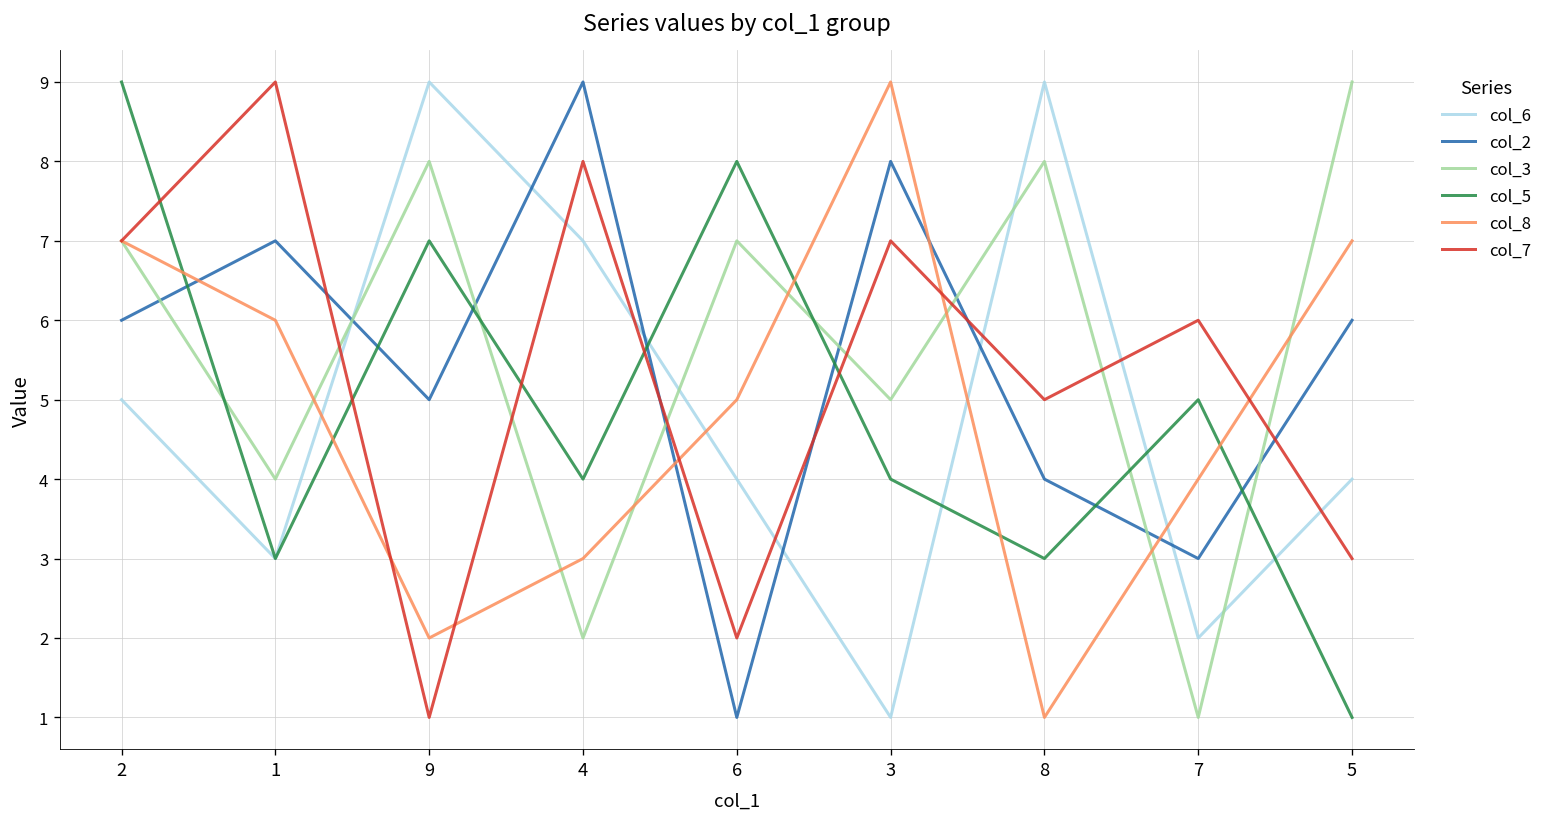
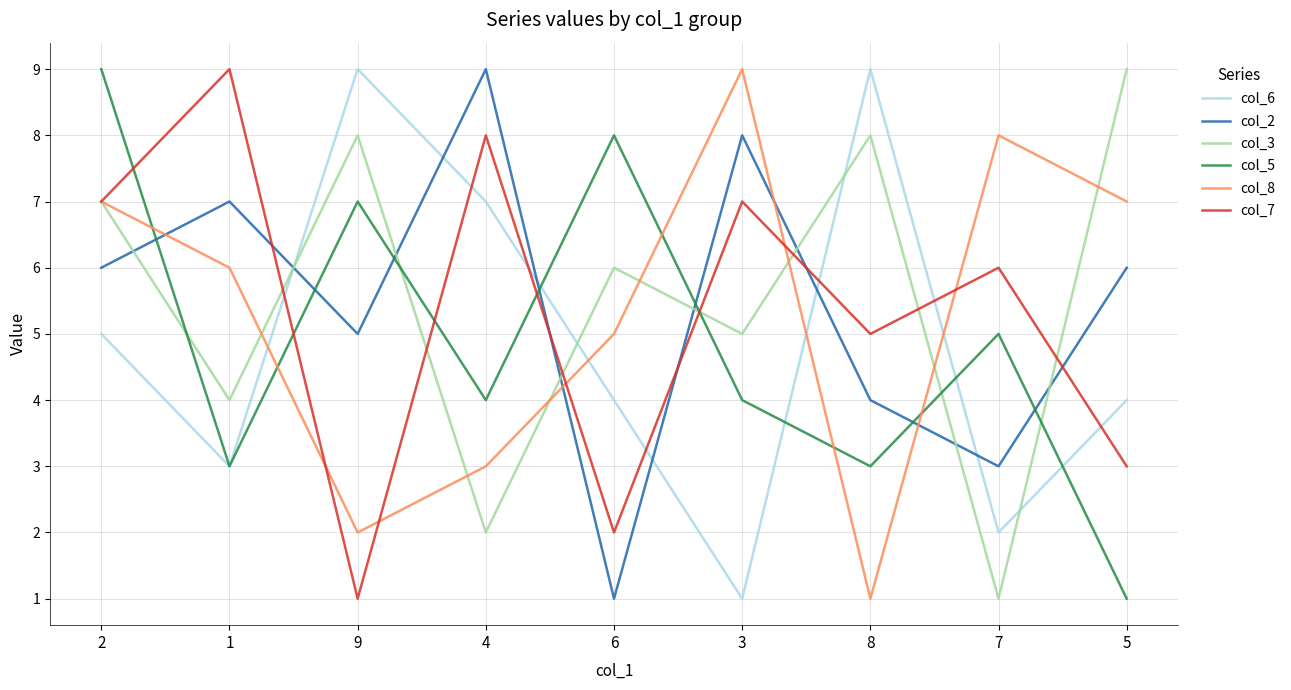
col_3, 6: 7 -> 6
col_8, 7: 4 -> 8
